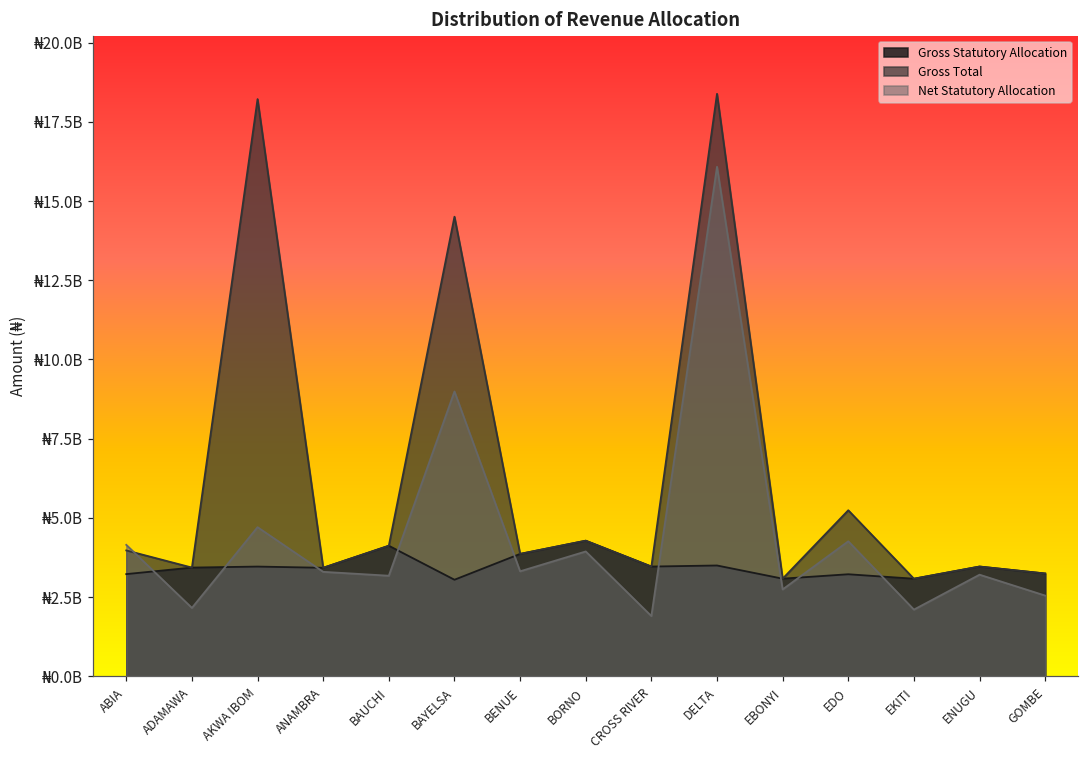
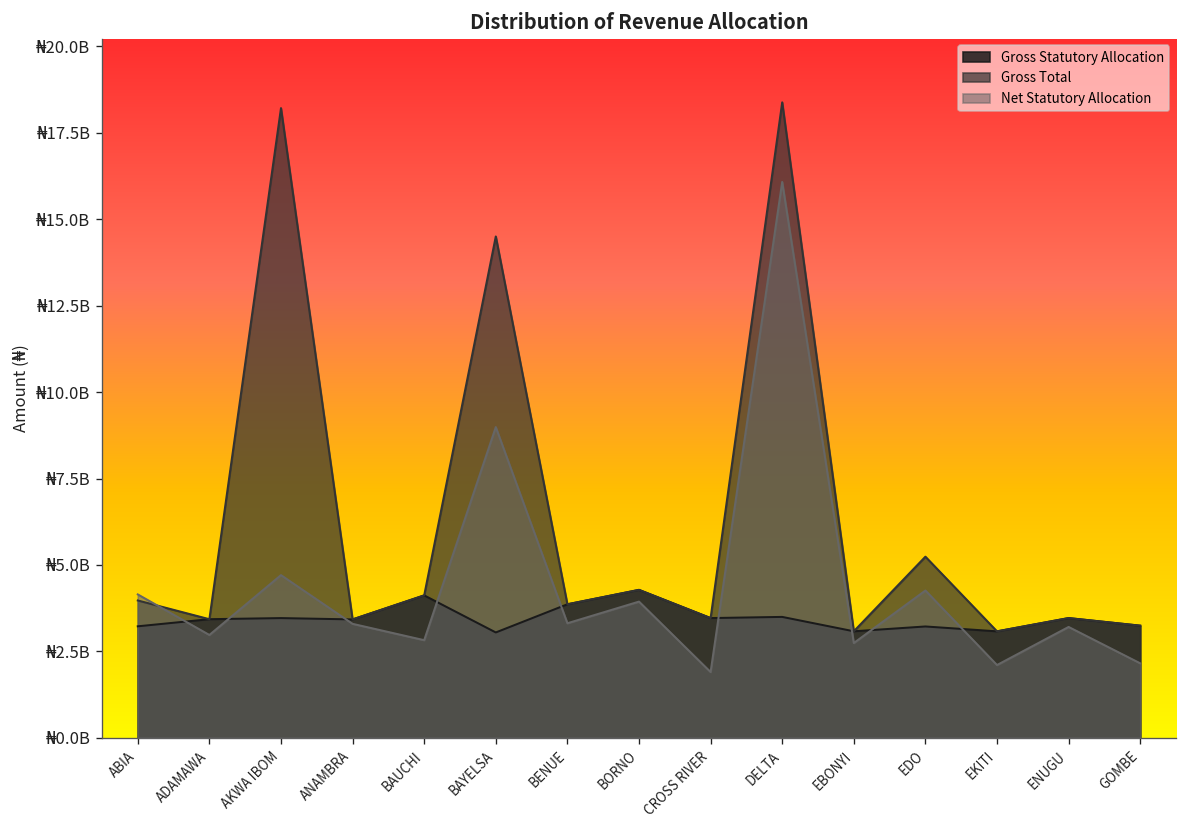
Net Statutory Allocation, ADAMAWA: ₦2200000000 -> ₦3000000000
Net Statutory Allocation, BAUCHI: ₦3200000000 -> ₦2800000000
Net Statutory Allocation, GOMBE: ₦2500000000 -> ₦2200000000
